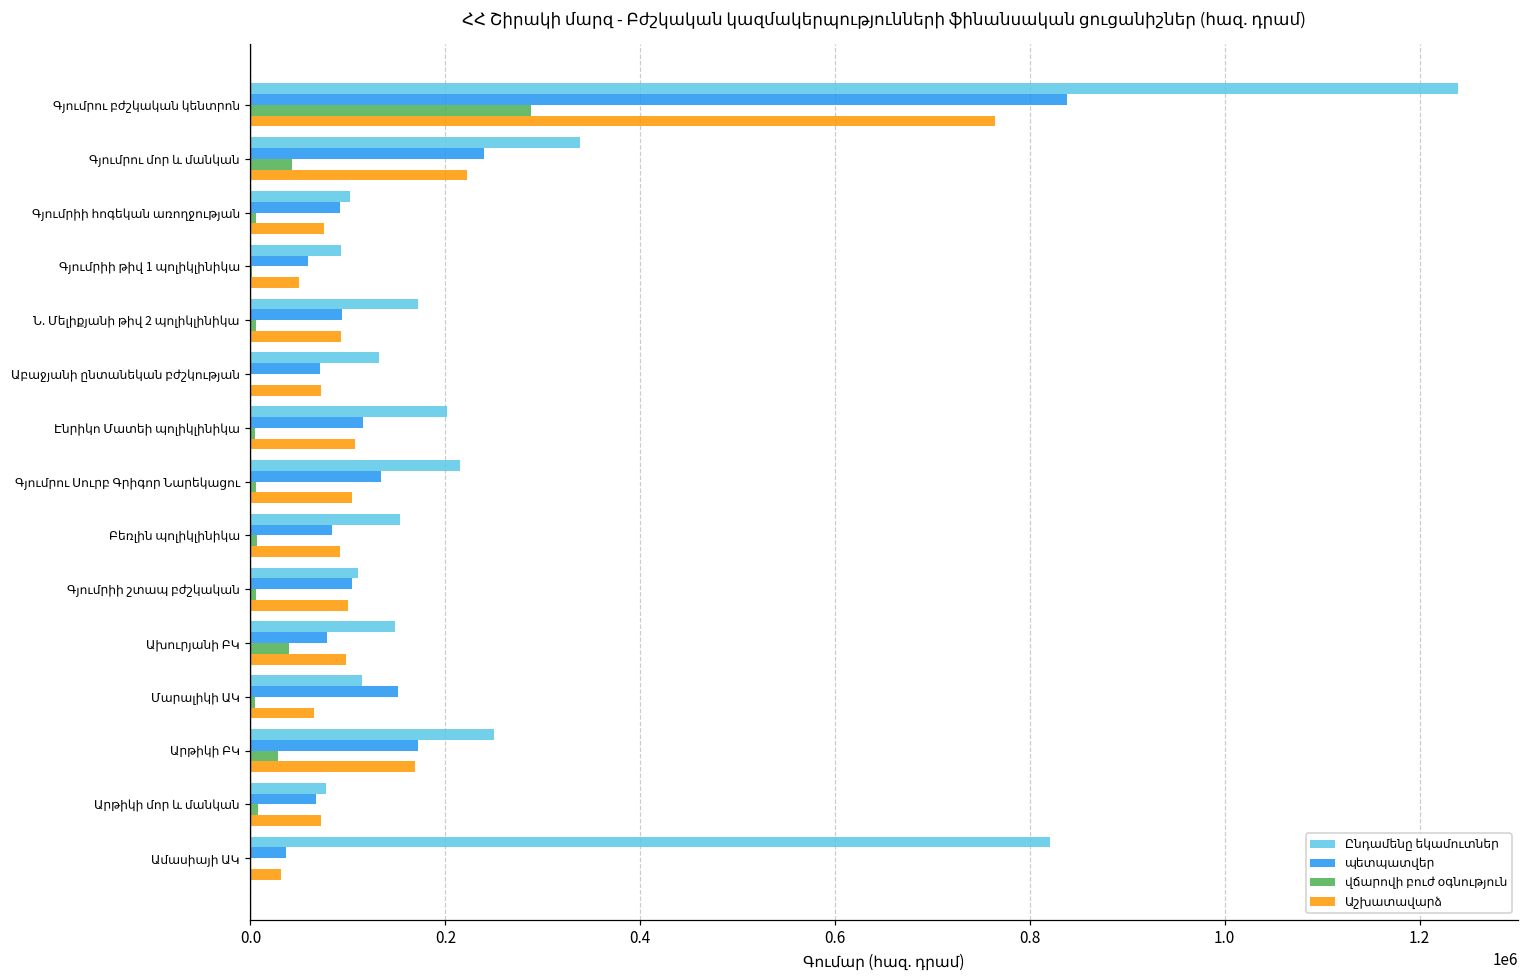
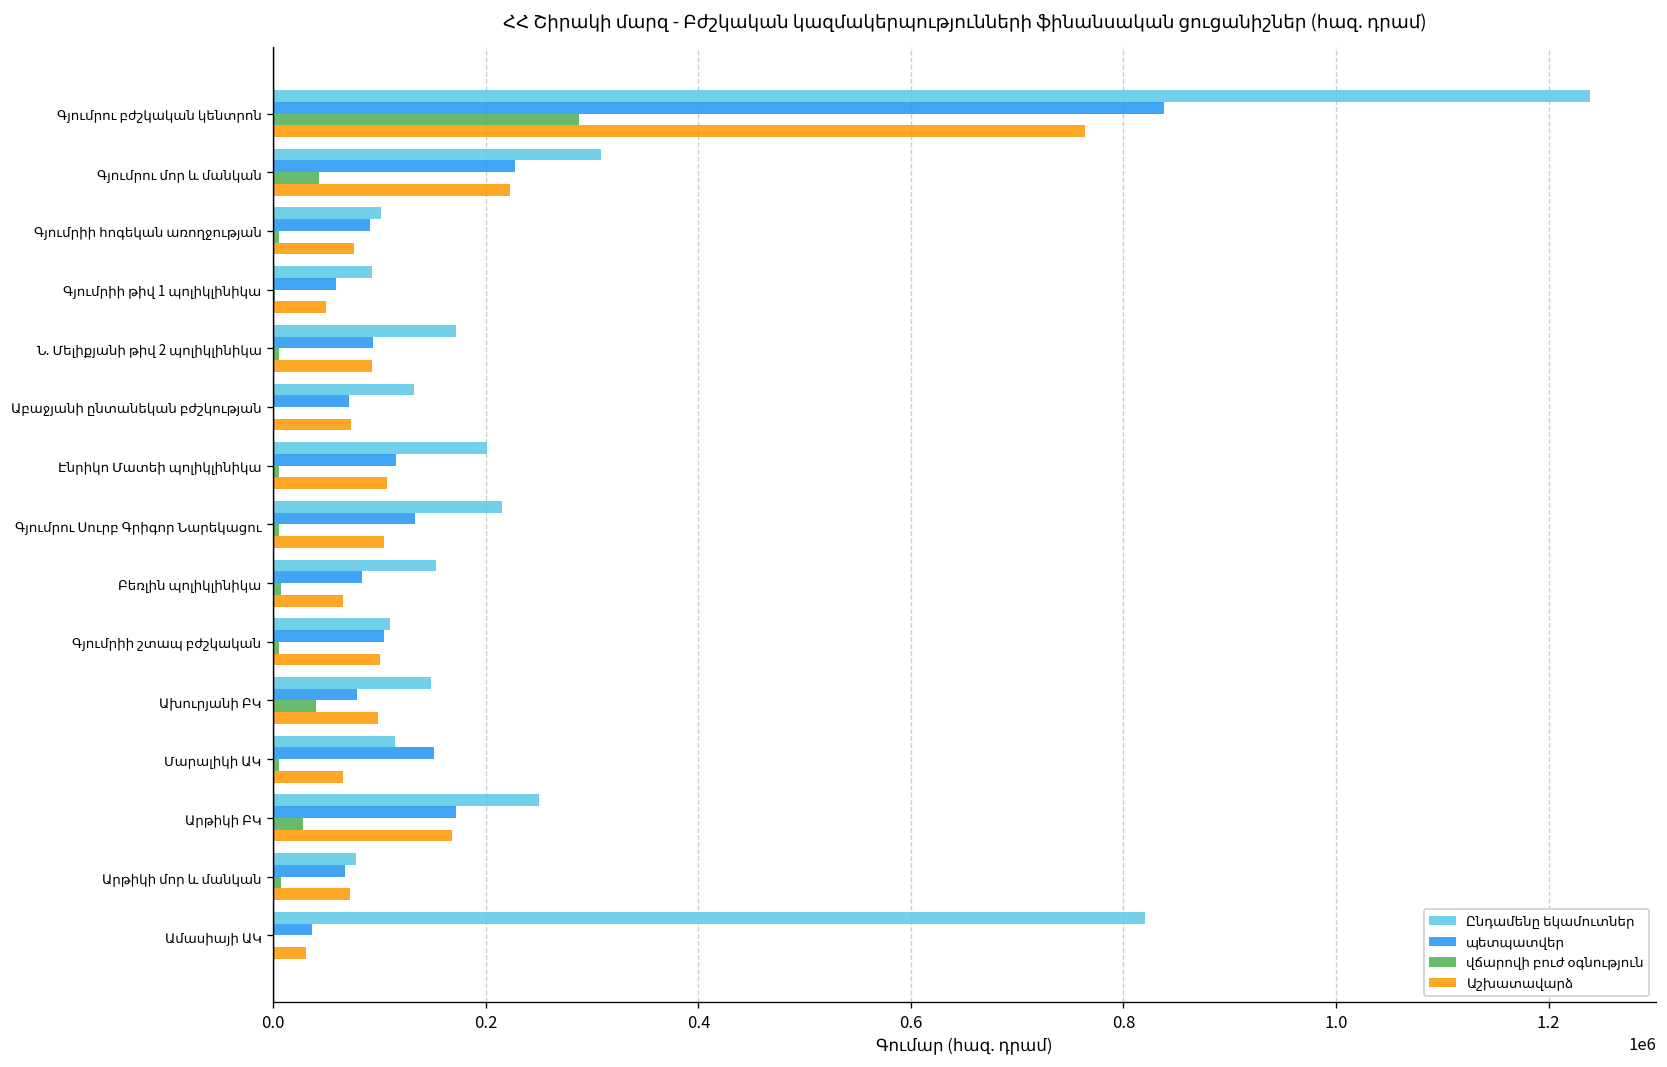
Ընդամենը եկամուտներ, Գյումրու մոր և մանկան: 340000 -> 310000
պետպատվեր, Գյումրու մոր և մանկան: 240000 -> 230000
Աշխատավարձ, Բեռլին պոլիկլինիկա: 90000 -> 70000
